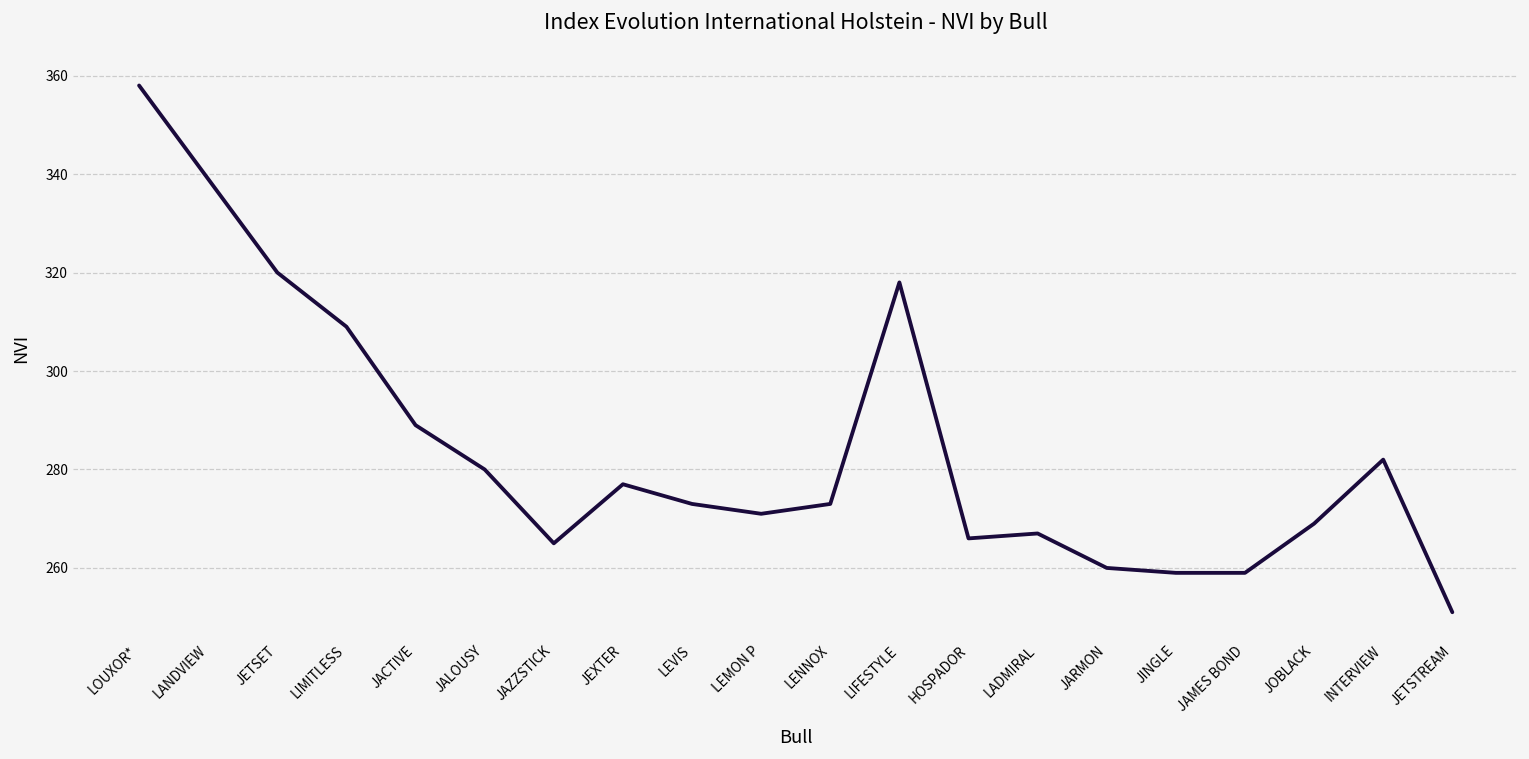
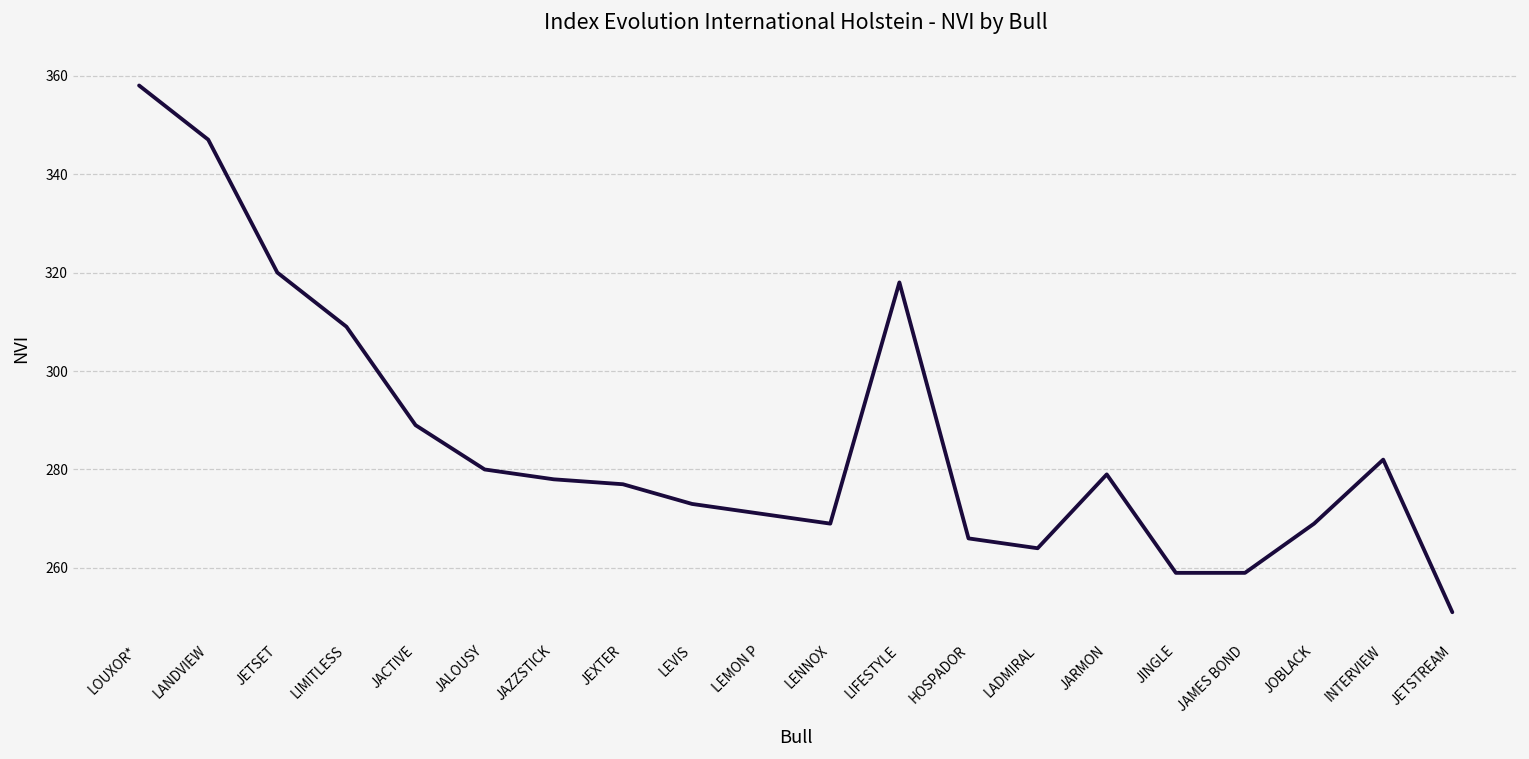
LANDVIEW: 339 -> 347
JAZZSTICK: 265 -> 278
LENNOX: 273 -> 269
LADMIRAL: 267 -> 264
JARMON: 260 -> 279
